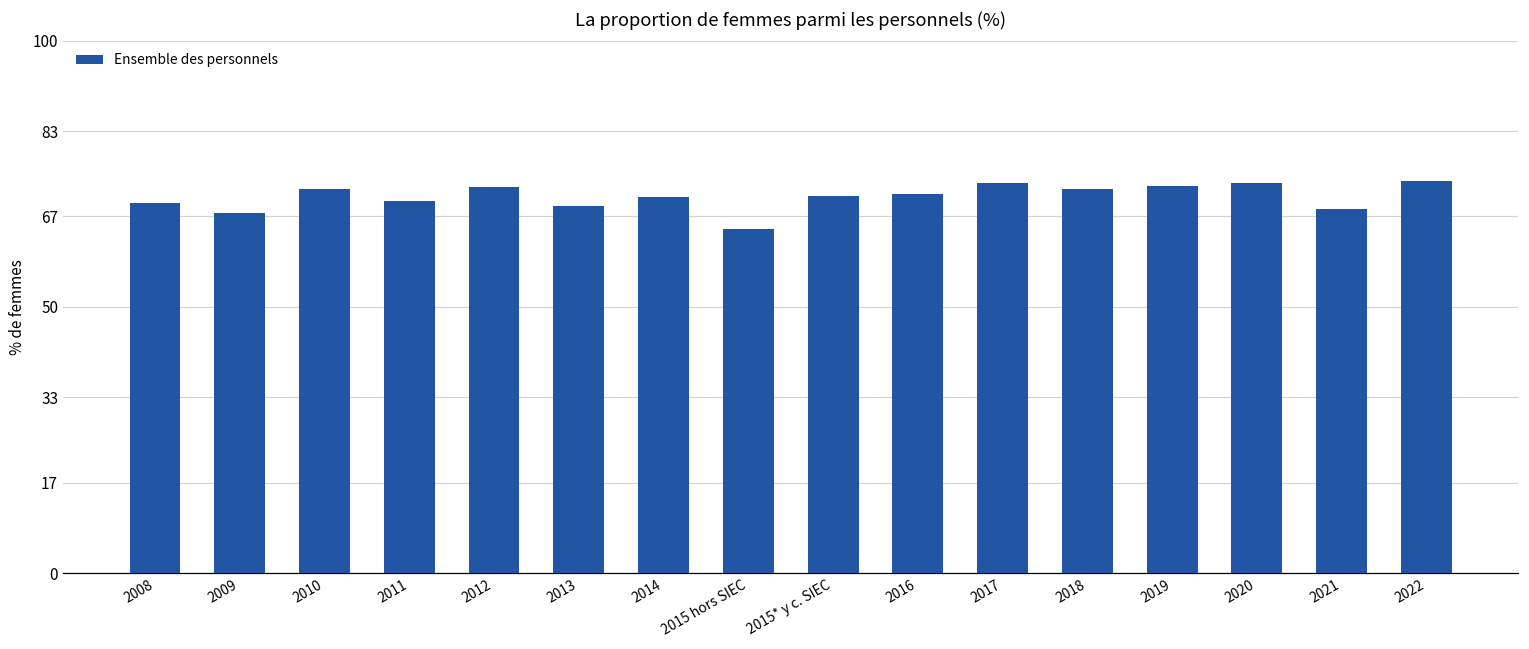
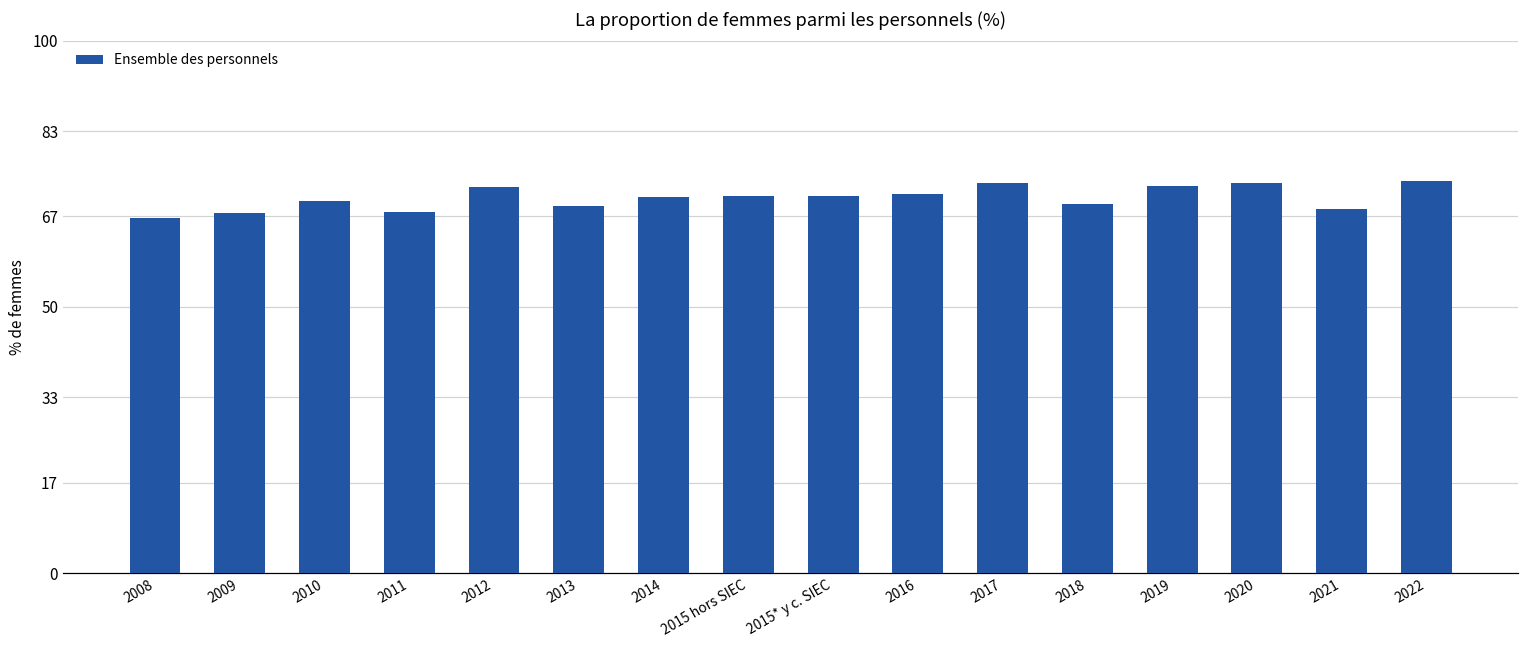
2008: 70 -> 67
2010: 72 -> 70
2011: 70 -> 68
2015 hors SIEC: 65 -> 71
2018: 72 -> 69
